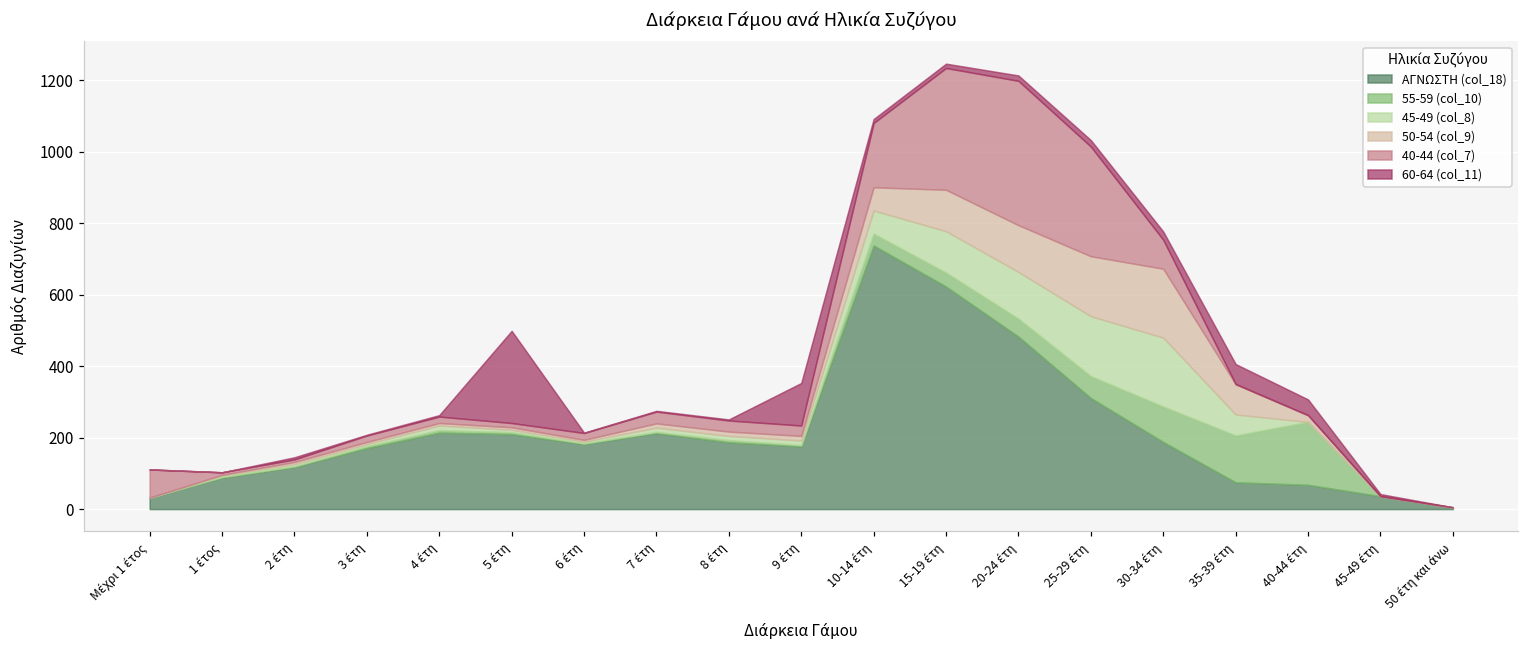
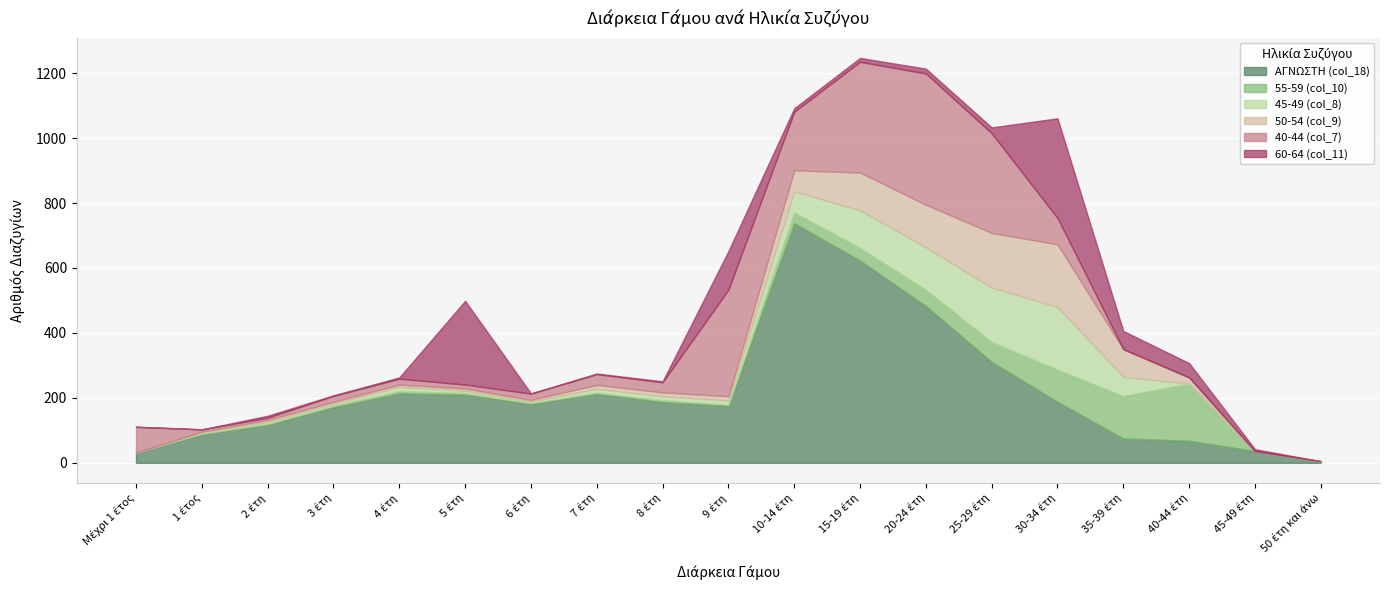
40-44 (col_7), 9 έτη: 30 -> 330
60-64 (col_11), 30-34 έτη: 20 -> 310
